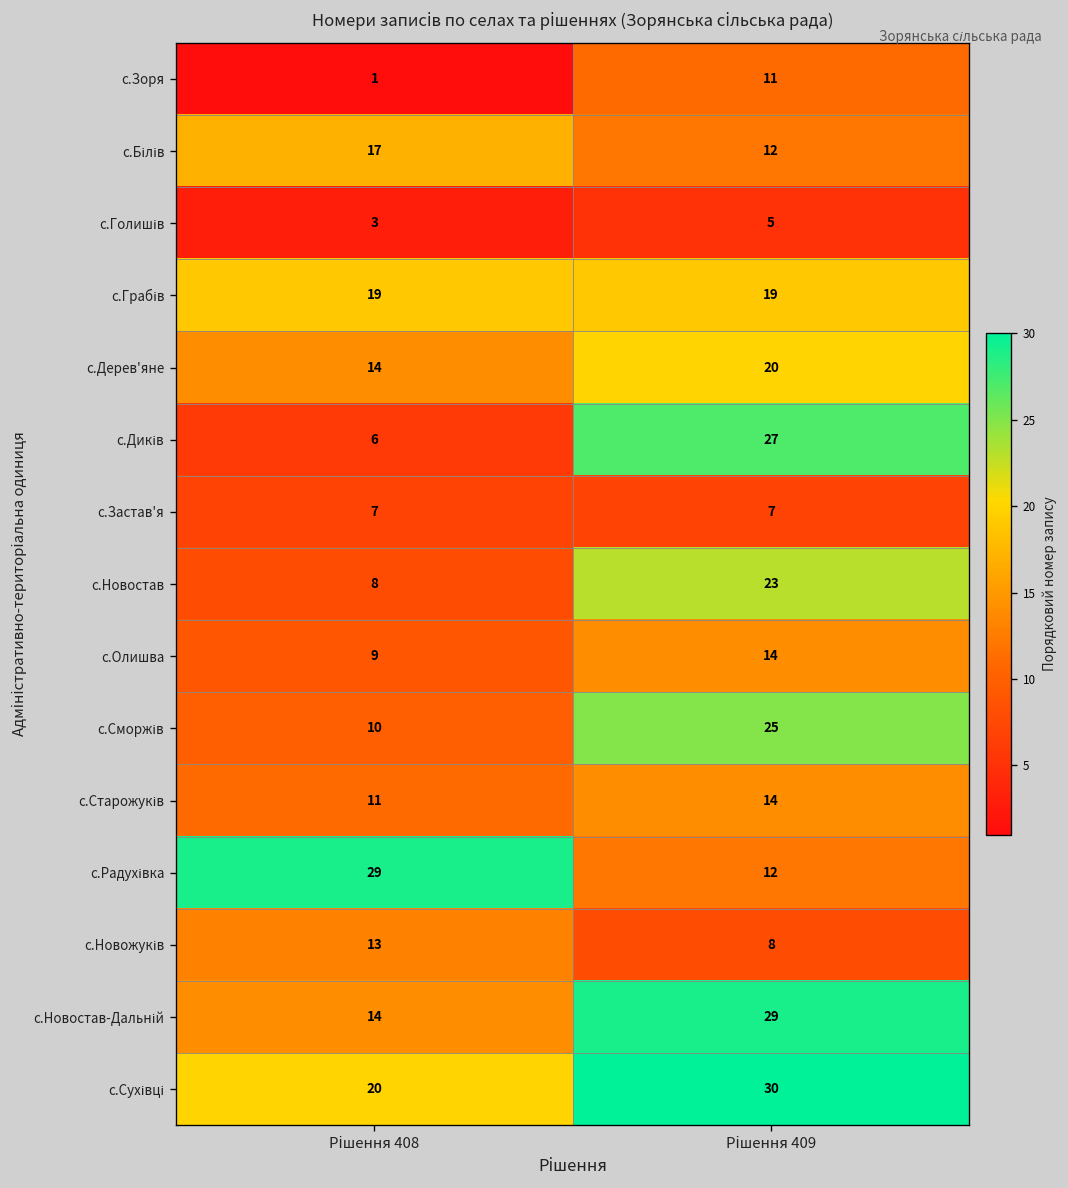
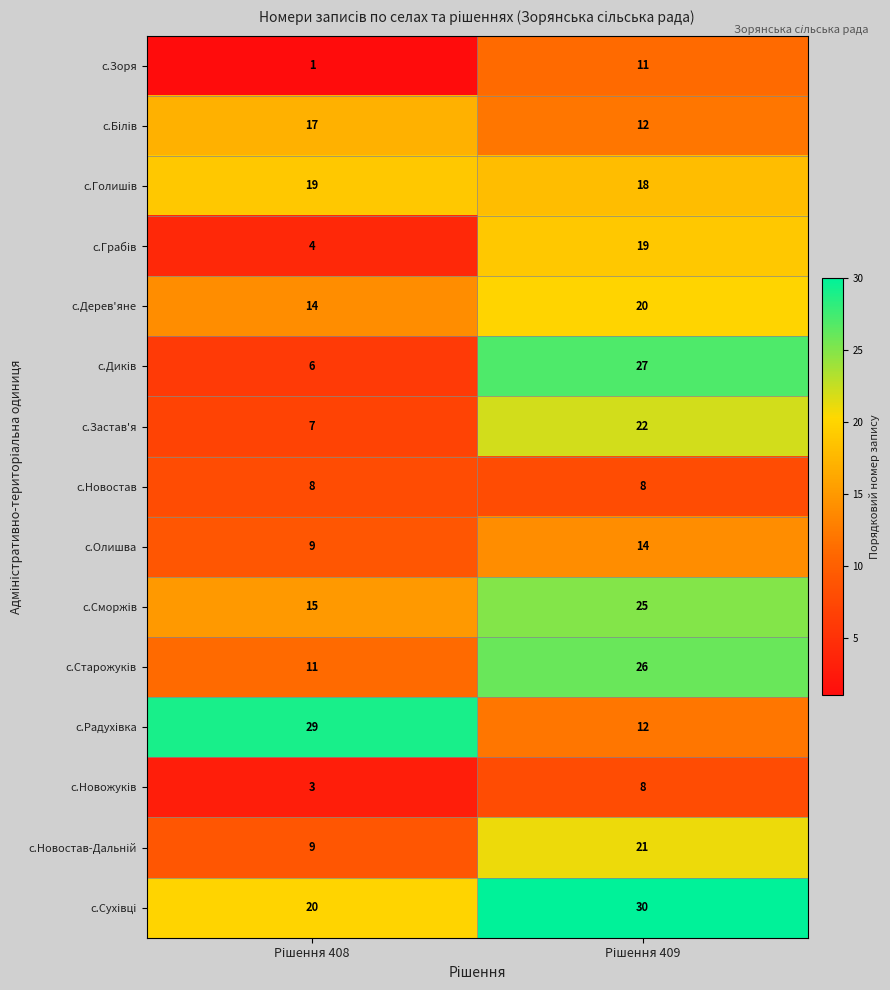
с.Голишів, Рішення 408: 3 -> 19
с.Голишів, Рішення 409: 5 -> 18
с.Грабів, Рішення 408: 19 -> 4
с.Застав'я, Рішення 409: 7 -> 22
с.Новостав, Рішення 409: 23 -> 8
с.Сморжів, Рішення 408: 10 -> 15
с.Старожуків, Рішення 409: 14 -> 26
с.Новожуків, Рішення 408: 13 -> 3
с.Новостав-Дальній, Рішення 408: 14 -> 9
с.Новостав-Дальній, Рішення 409: 29 -> 21
